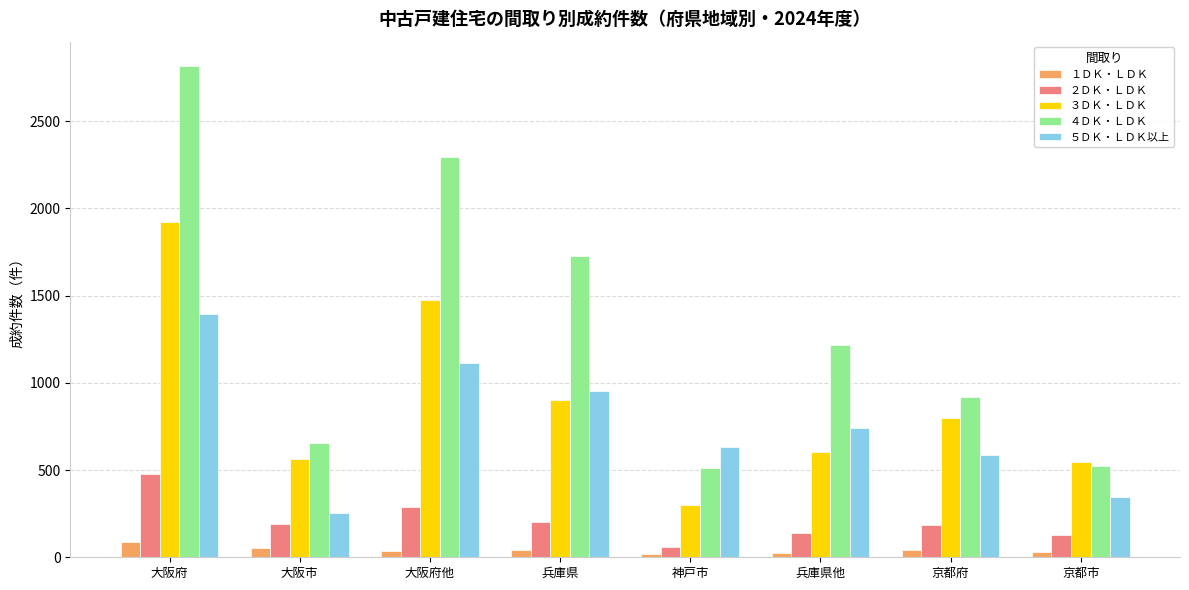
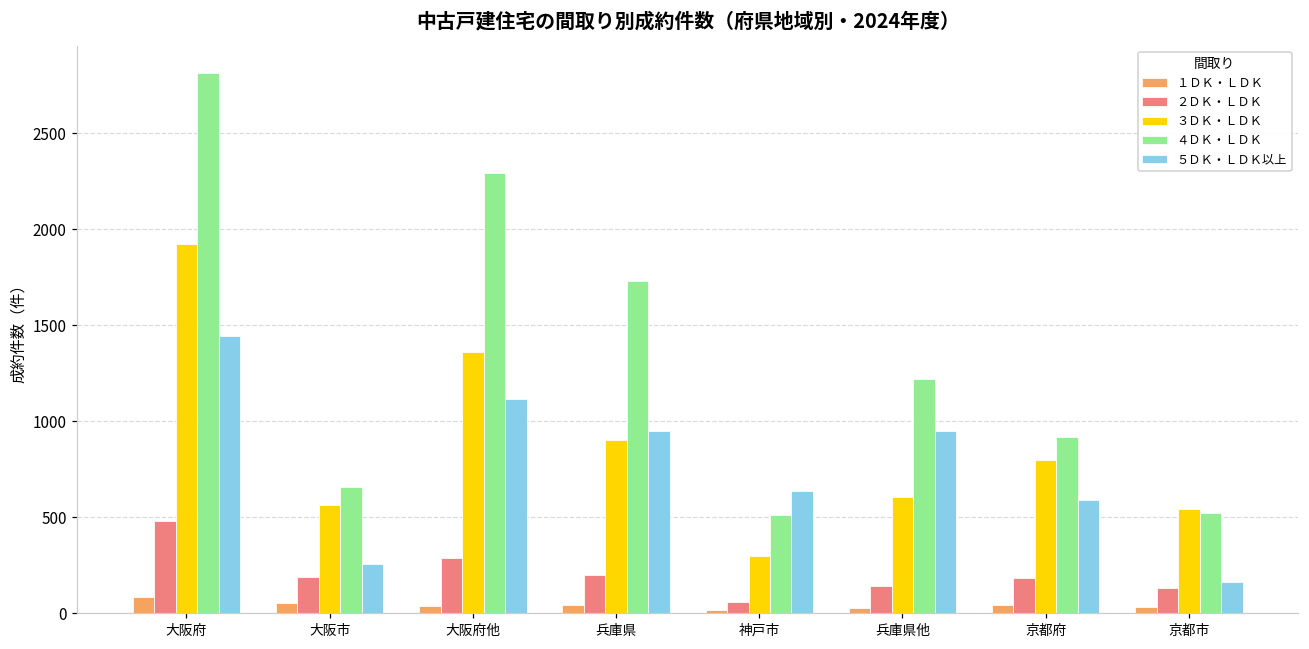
５ＤＫ・ＬＤＫ以上, 大阪府: 1400 -> 1450
３ＤＫ・ＬＤＫ, 大阪府他: 1480 -> 1360
５ＤＫ・ＬＤＫ以上, 兵庫県他: 740 -> 950
５ＤＫ・ＬＤＫ以上, 京都市: 340 -> 160
